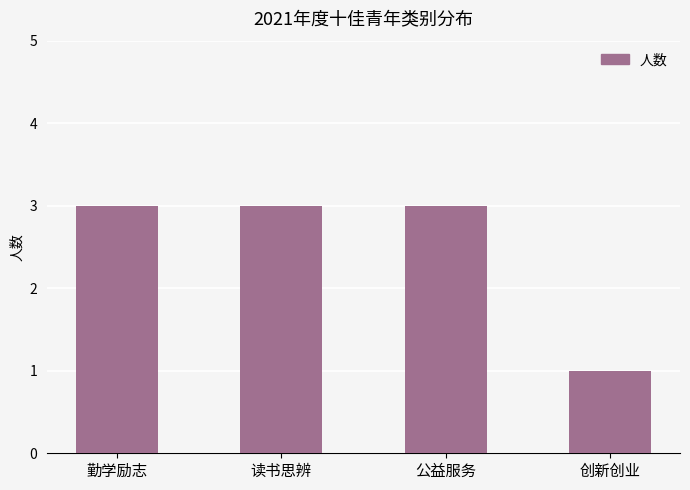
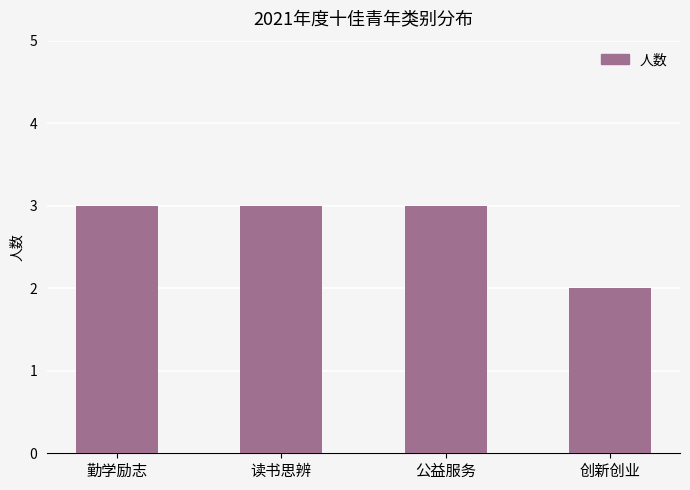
创新创业: 1 -> 2
